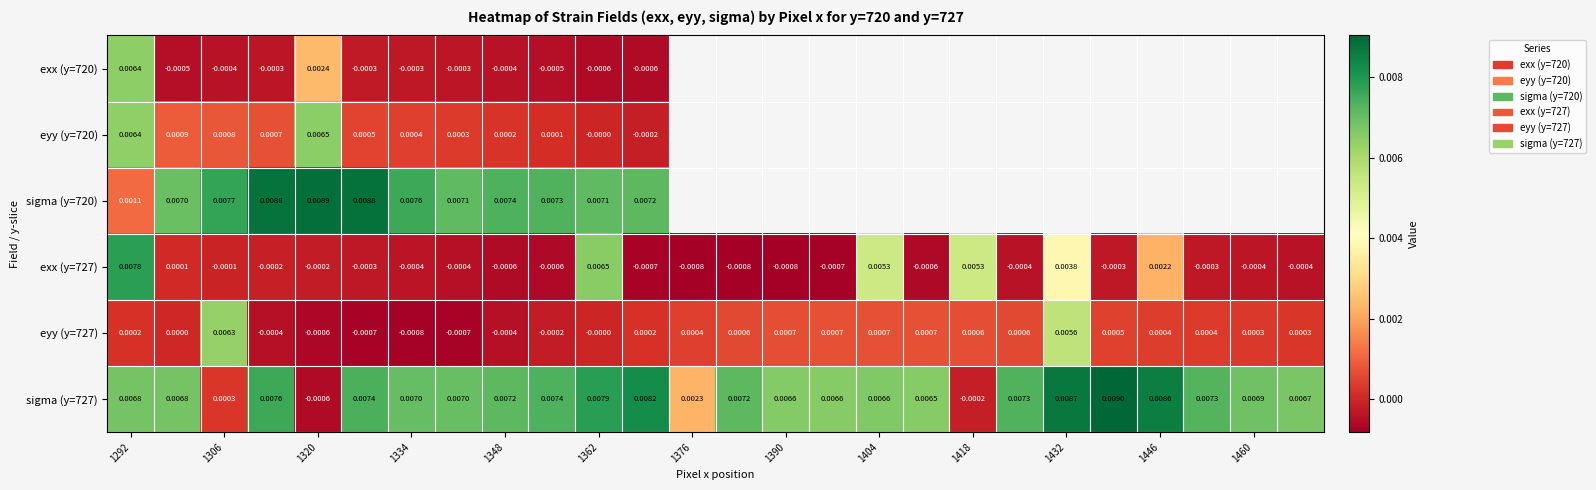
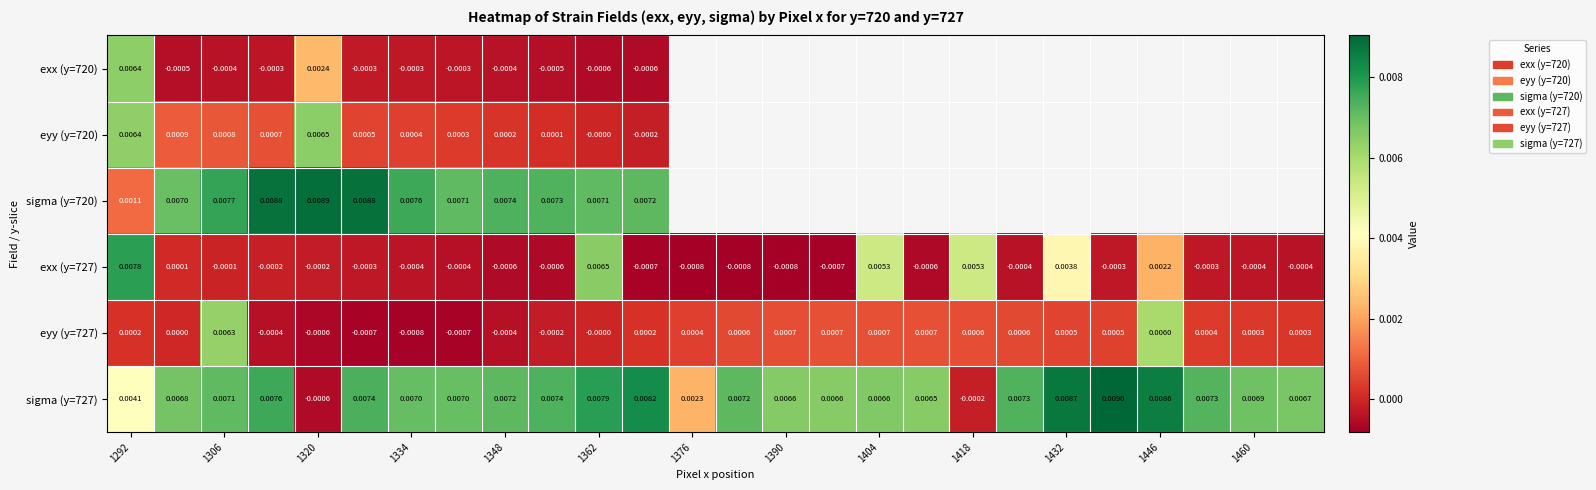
eyy (y=727), 1432: 0.0056 -> 0.0005
eyy (y=727), 1446: 0.0004 -> 0.0060
sigma (y=727), 1292: 0.0068 -> 0.0041
sigma (y=727), 1306: 0.0003 -> 0.0071
